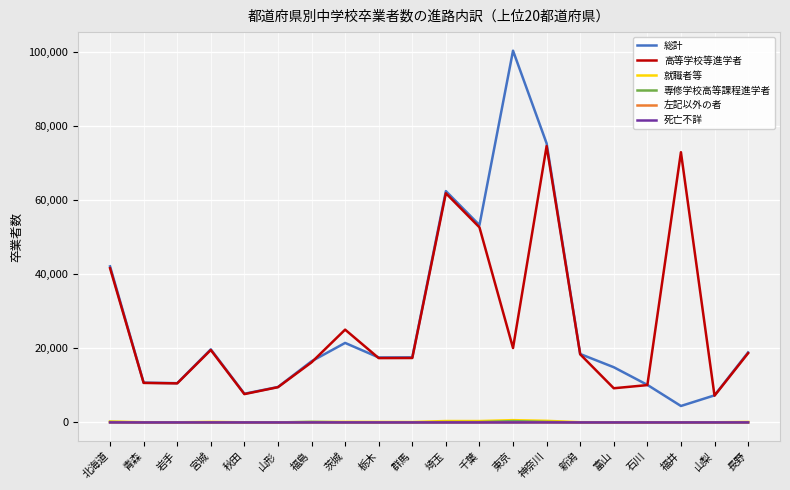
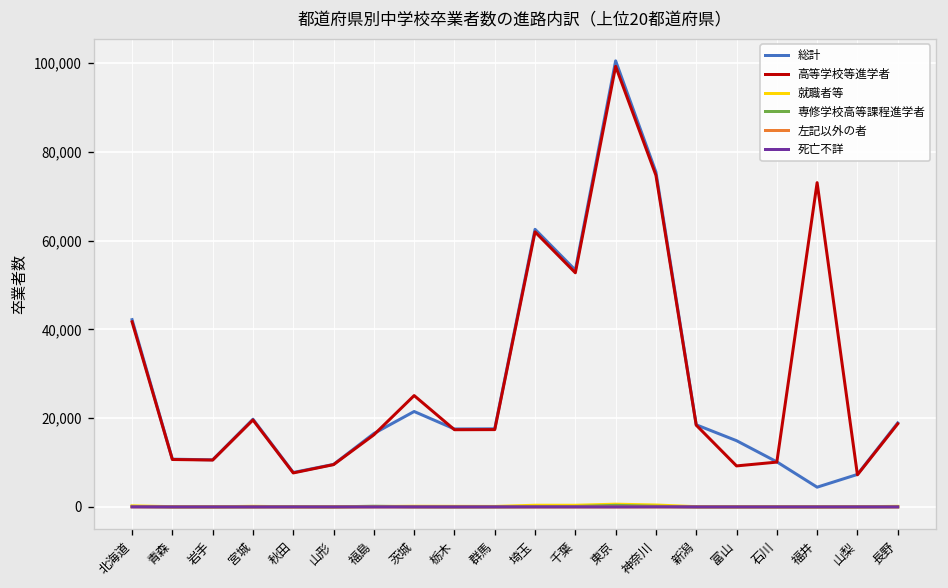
高等学校等進学者, 東京: 20,000 -> 99,000
